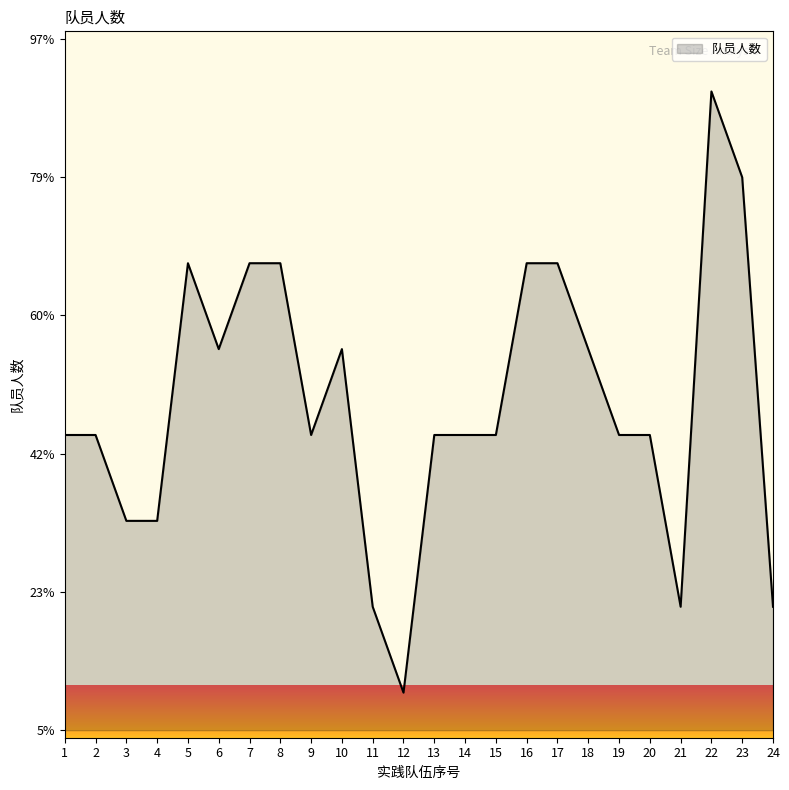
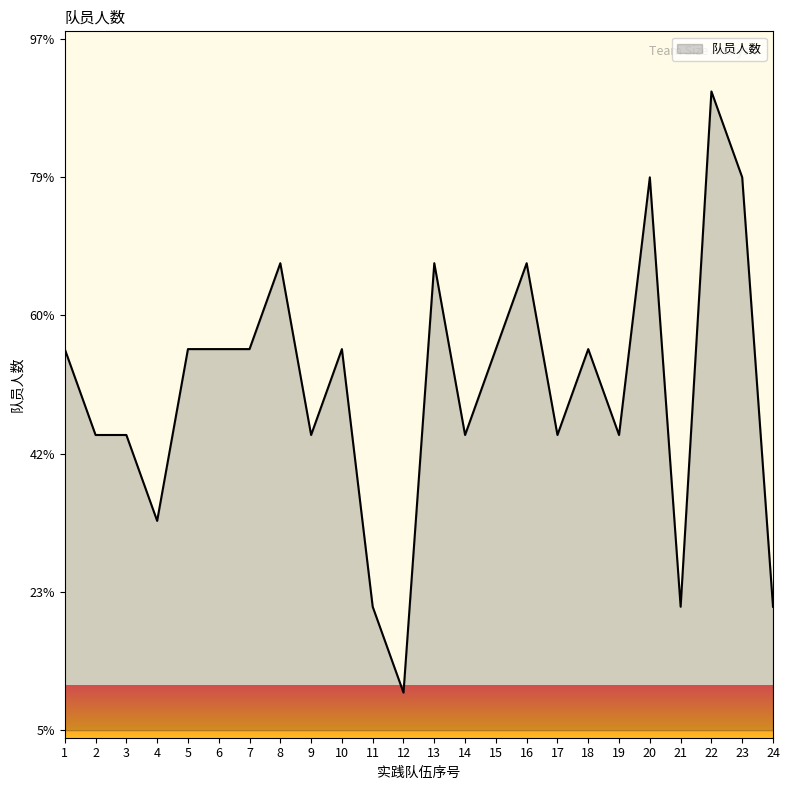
1: 44% -> 56%
3: 33% -> 44%
5: 67% -> 56%
7: 67% -> 56%
13: 44% -> 67%
15: 44% -> 56%
17: 67% -> 44%
20: 44% -> 79%
